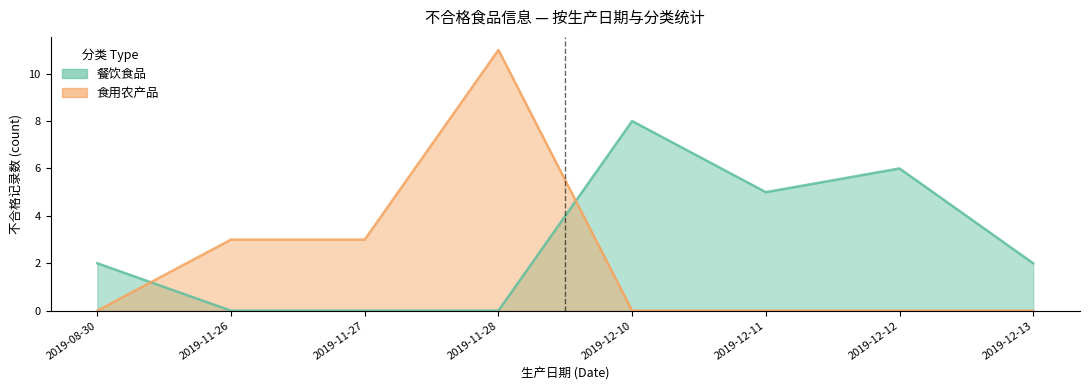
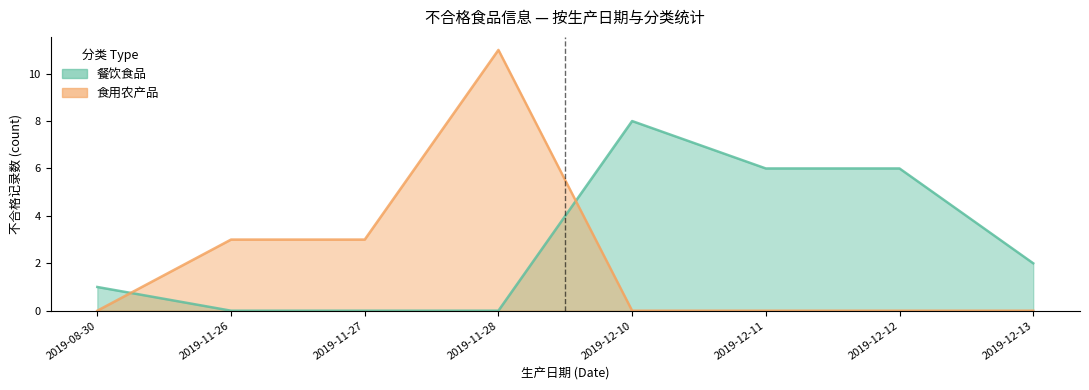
餐饮食品, 2019-08-30: 2 -> 1
餐饮食品, 2019-12-11: 5 -> 6
